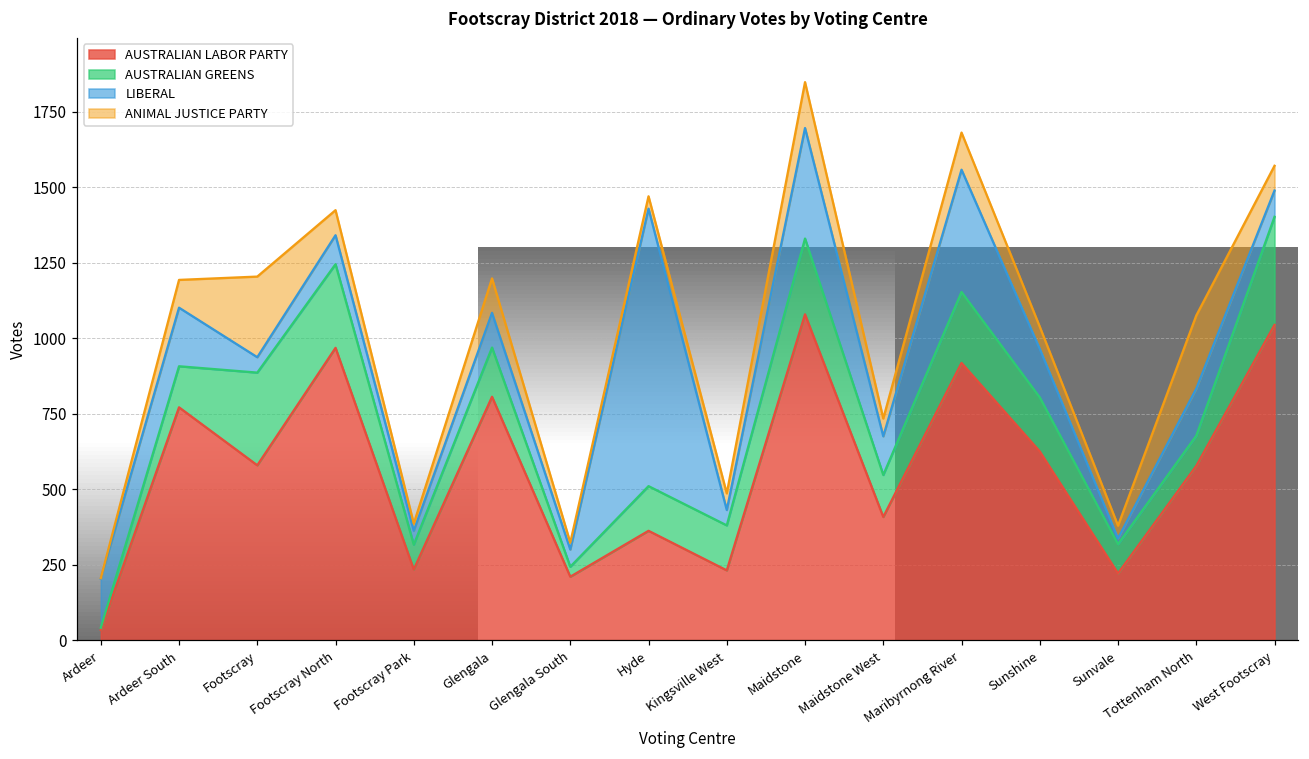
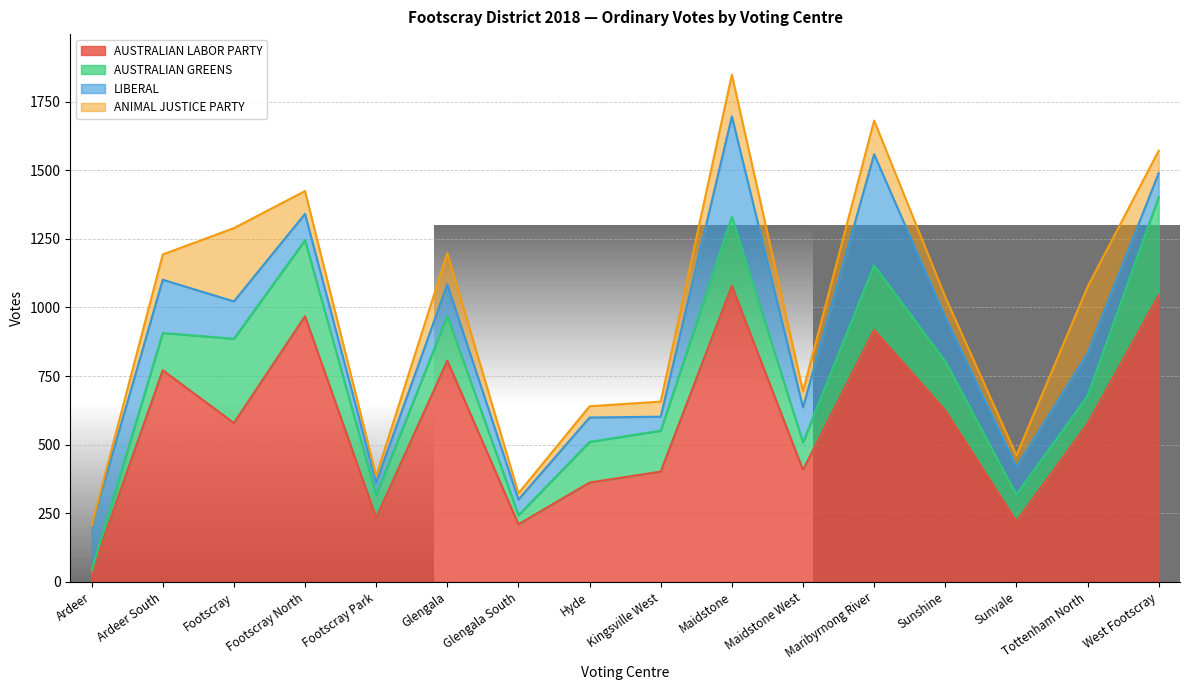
LIBERAL, Footscray: 50 -> 140
LIBERAL, Hyde: 920 -> 90
AUSTRALIAN LABOR PARTY, Kingsville West: 230 -> 400
AUSTRALIAN GREENS, Maidstone West: 140 -> 100
LIBERAL, Sunvale: 20 -> 100
